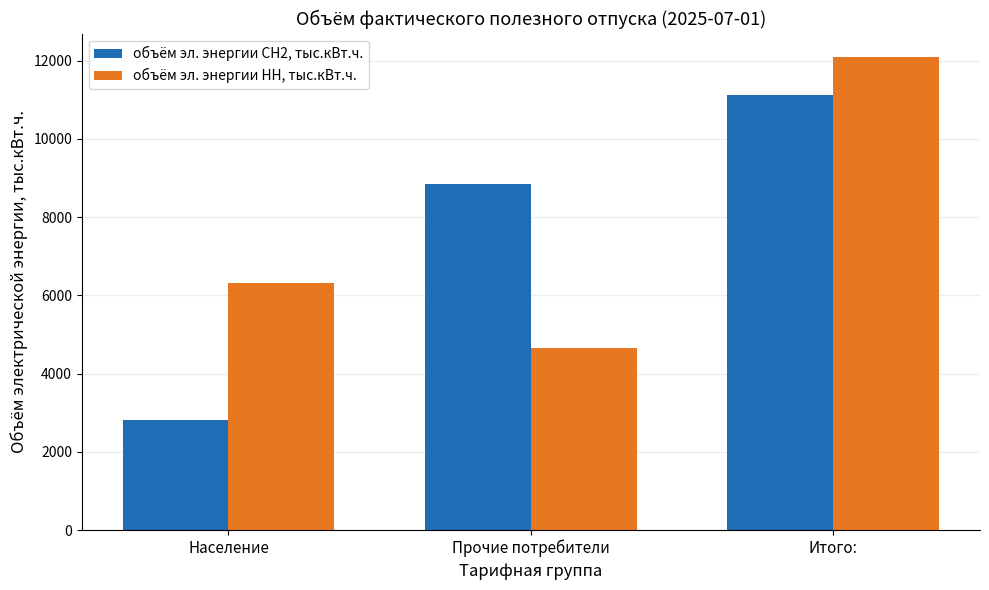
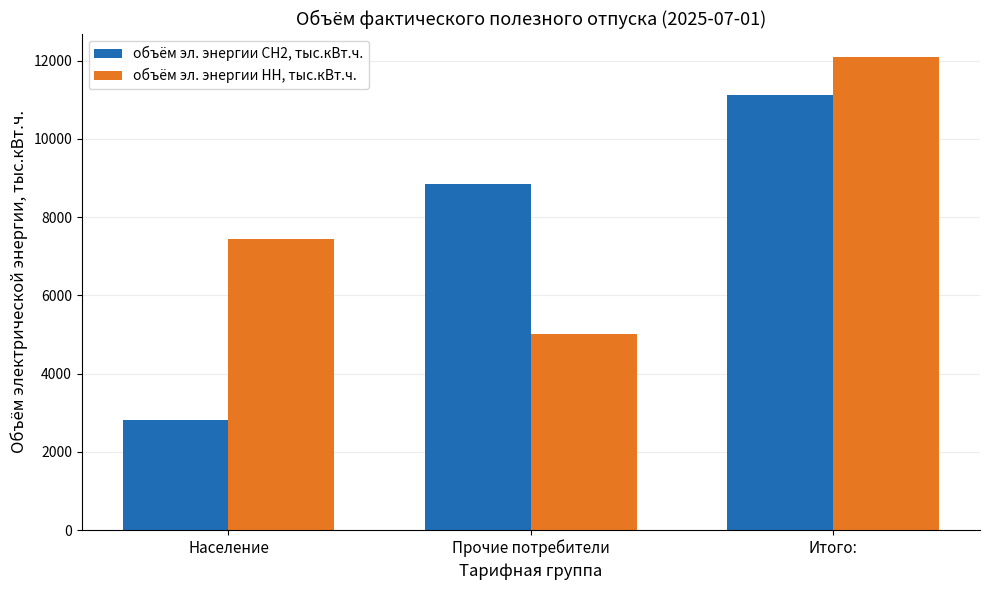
объём эл. энергии НН, тыс.кВт.ч., Население: 6300 -> 7400
объём эл. энергии НН, тыс.кВт.ч., Прочие потребители: 4600 -> 5000
